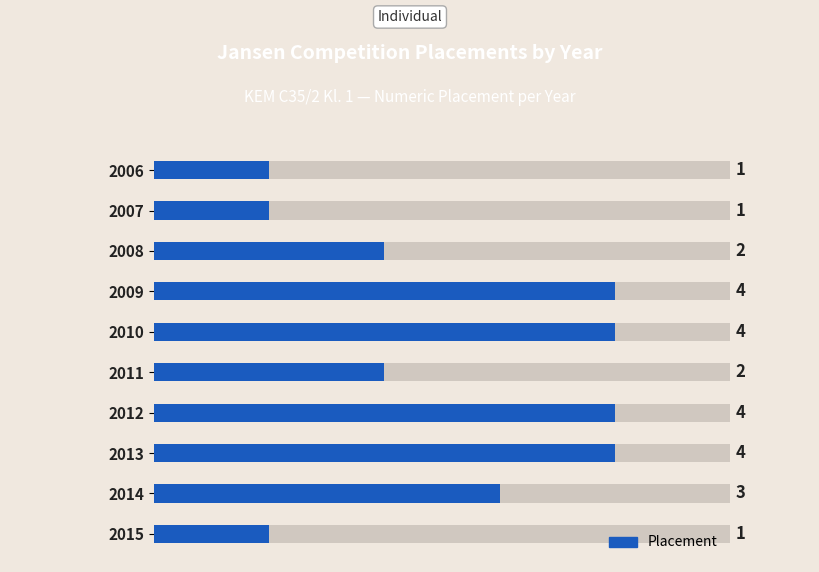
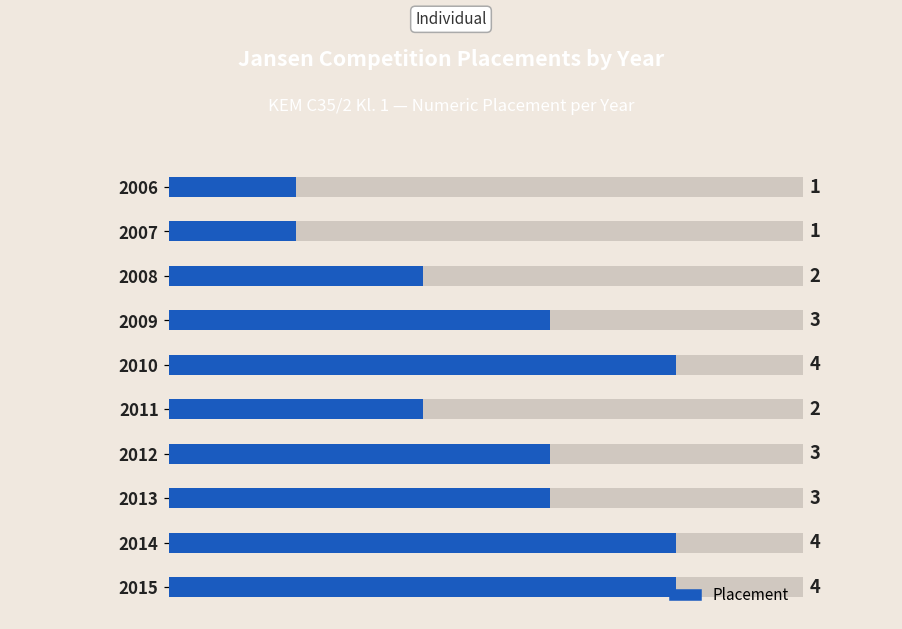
Placement, 2009: 4 -> 3
Placement, 2012: 4 -> 3
Placement, 2013: 4 -> 3
Placement, 2014: 3 -> 4
Placement, 2015: 1 -> 4
